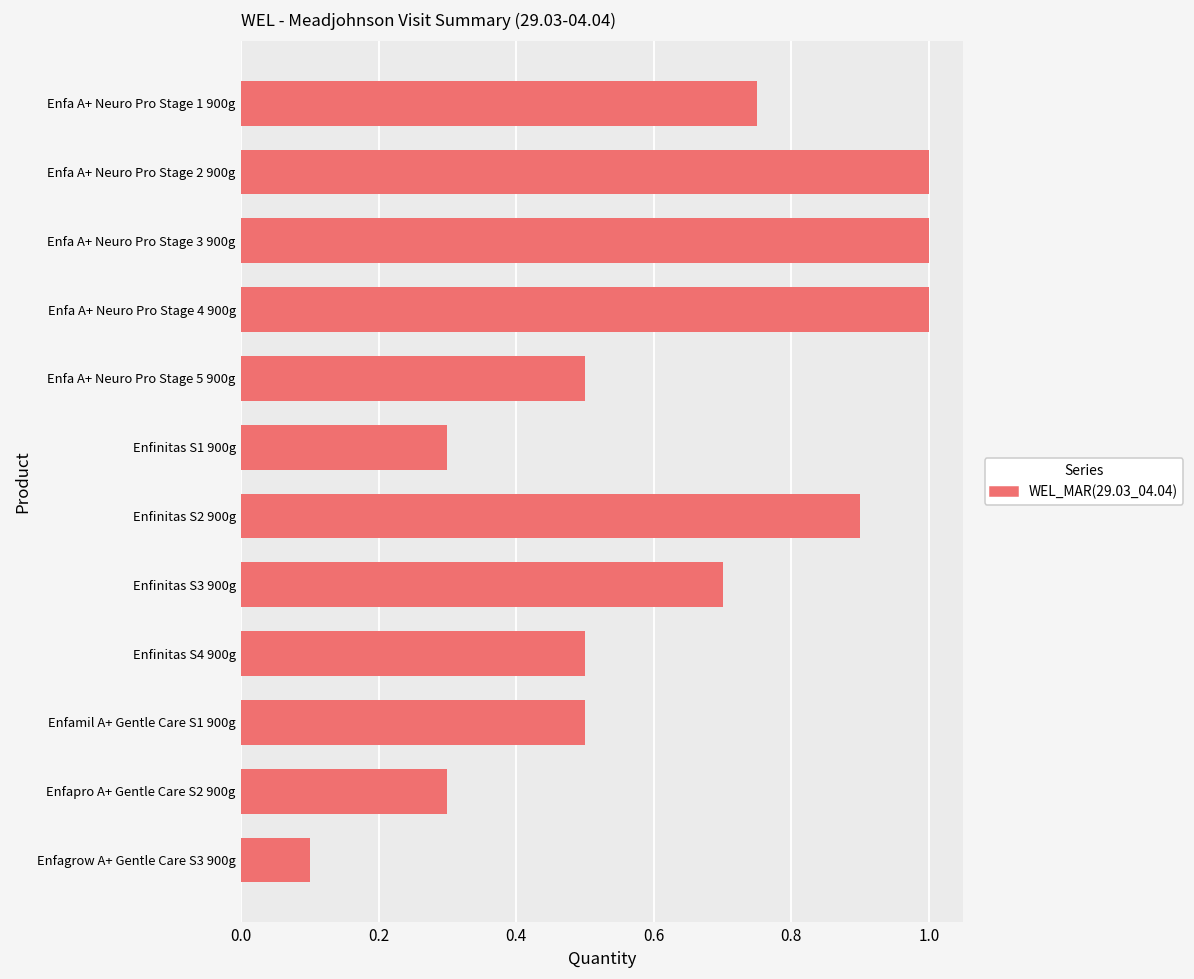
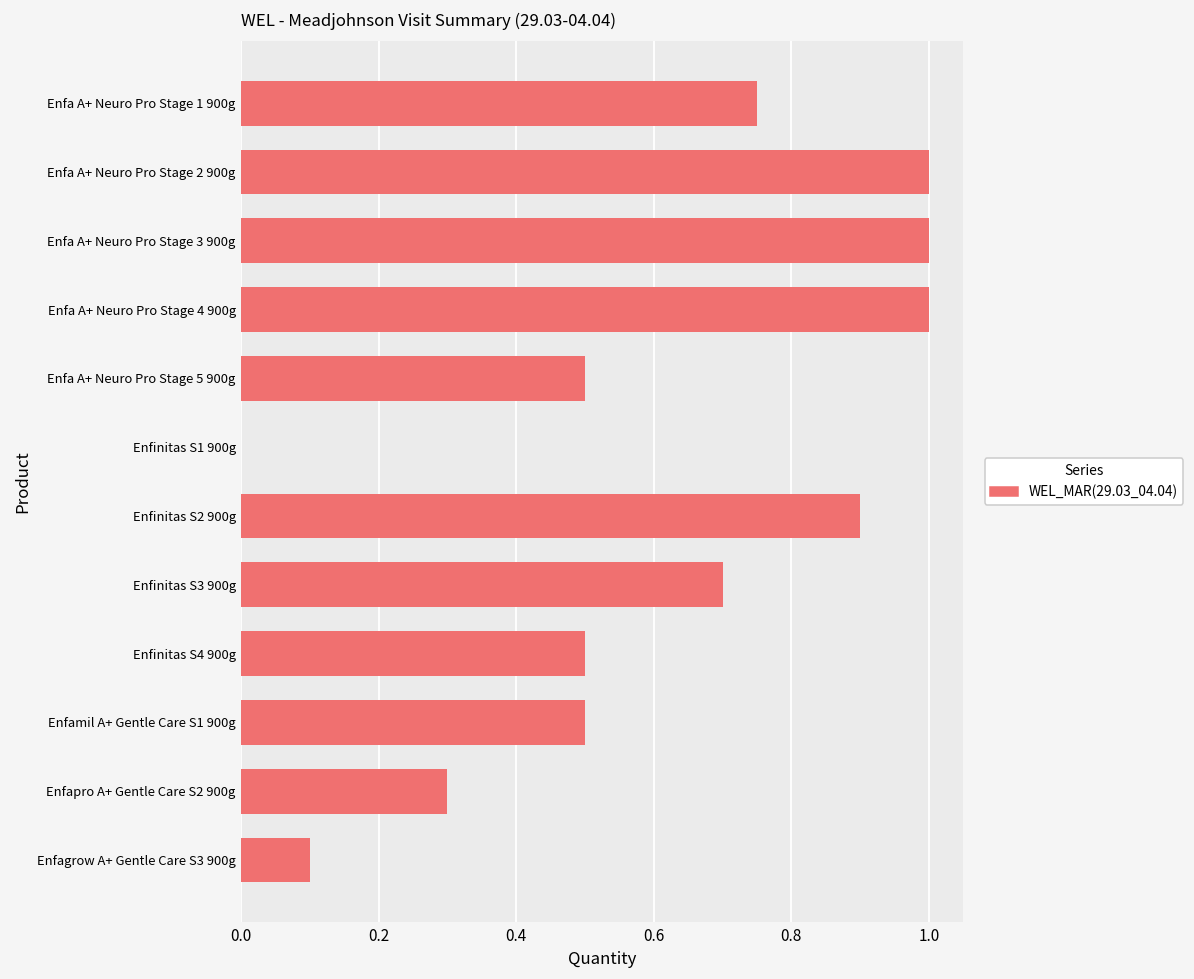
Enfinitas S1 900g: 0.3 -> 0.0
